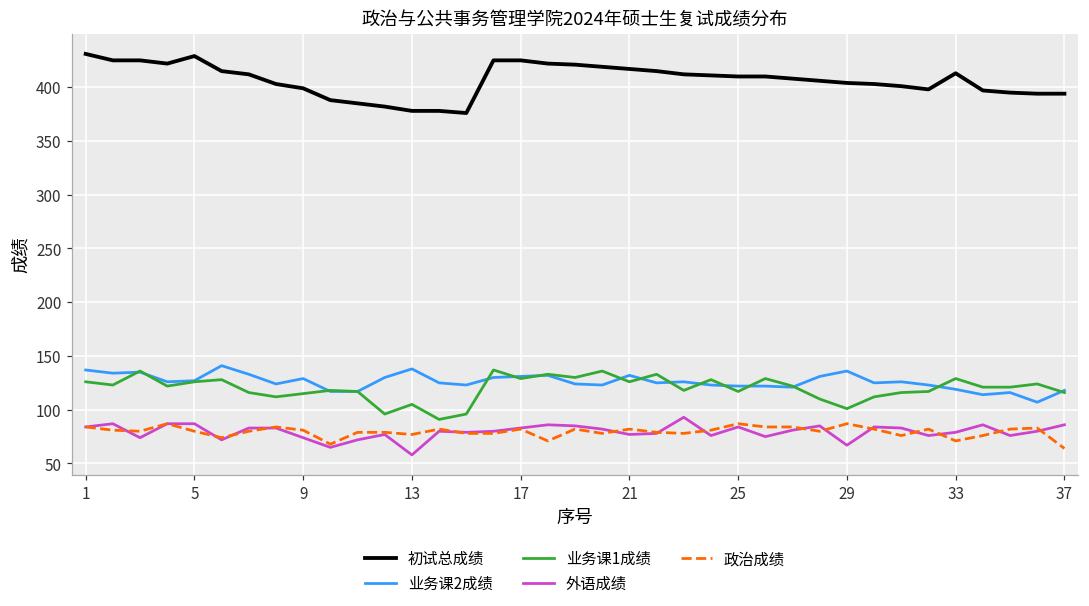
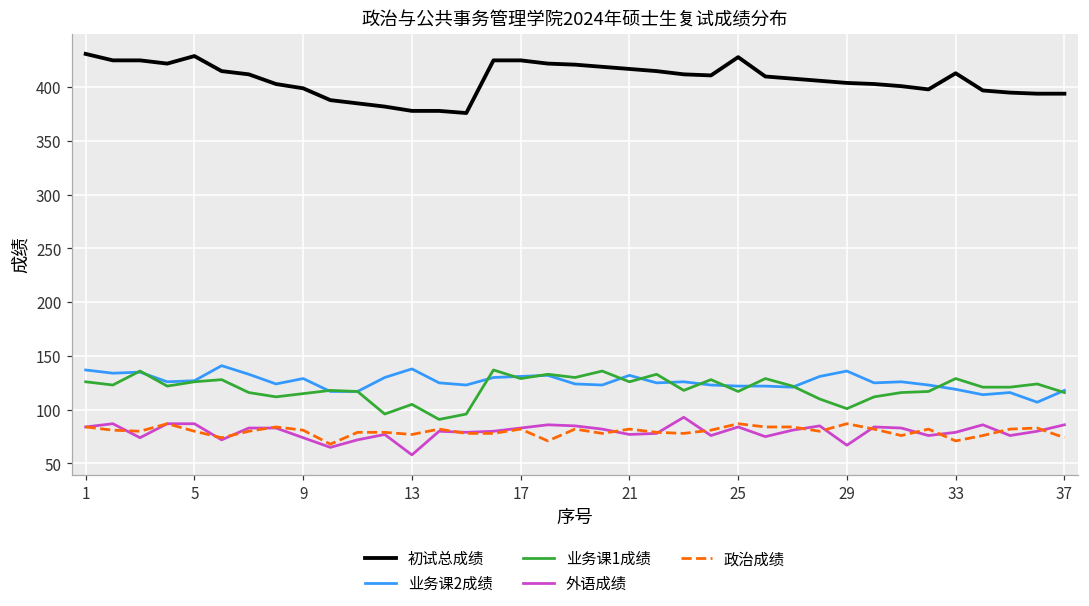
初试总成绩, 25: 410 -> 430
政治成绩, 37: 60 -> 70
